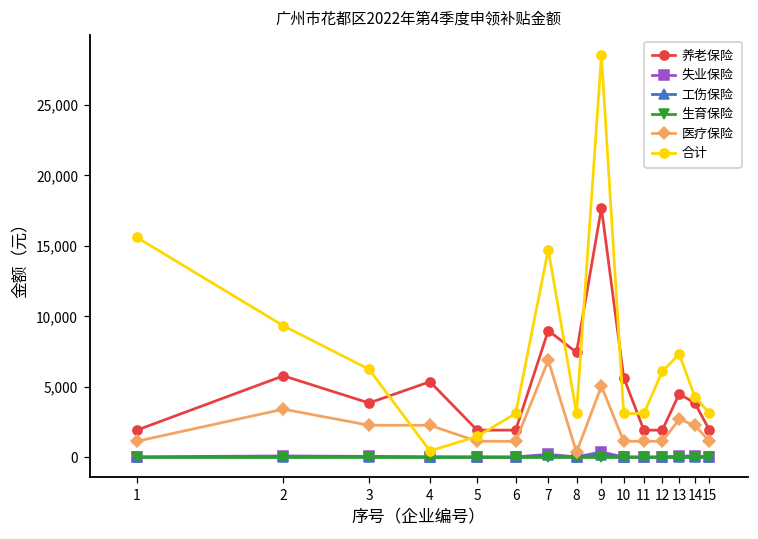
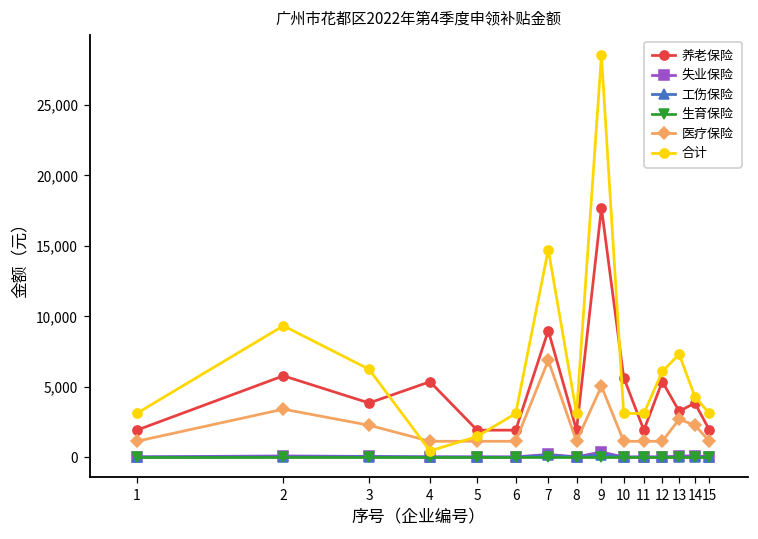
合计, 1: 15,600 -> 3,100
医疗保险, 4: 2,300 -> 1,100
养老保险, 8: 7,400 -> 1,900
医疗保险, 8: 400 -> 1,100
养老保险, 12: 1,900 -> 5,400
养老保险, 13: 4,500 -> 3,300
